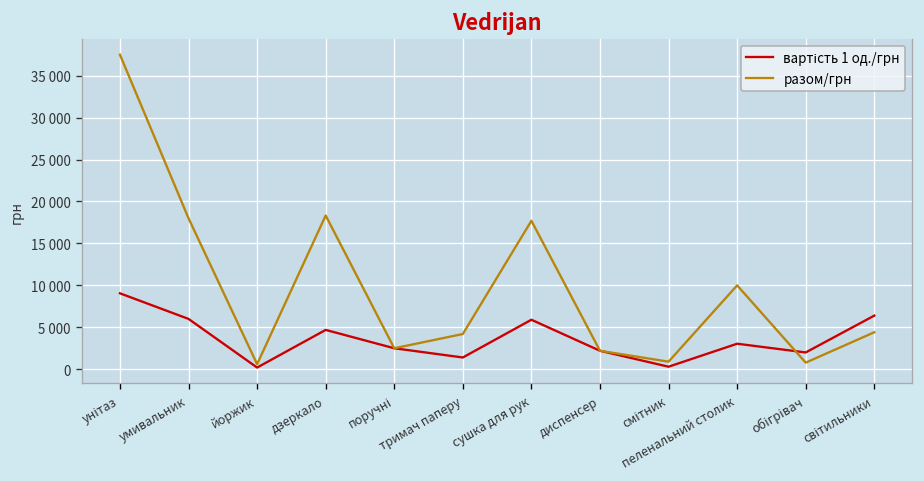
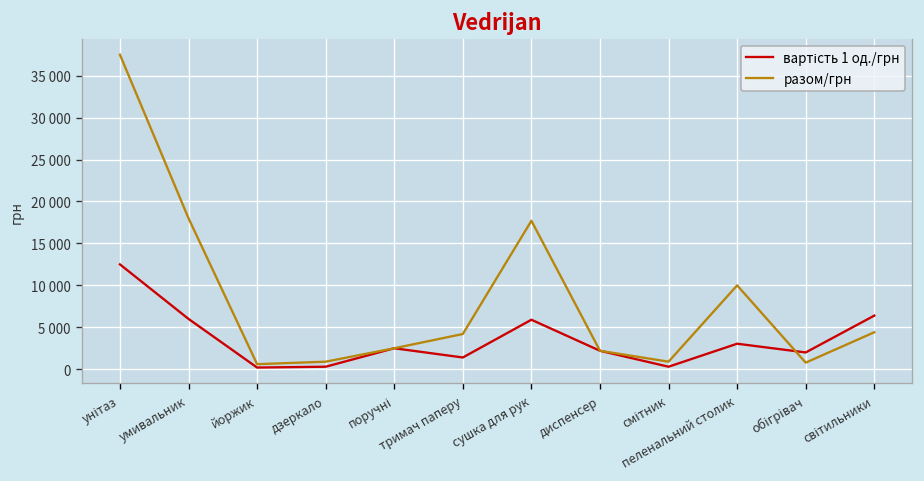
вартість 1 од./грн, унітаз: 9000 -> 13000
вартість 1 од./грн, дзеркало: 5000 -> 0
разом/грн, дзеркало: 18000 -> 1000
